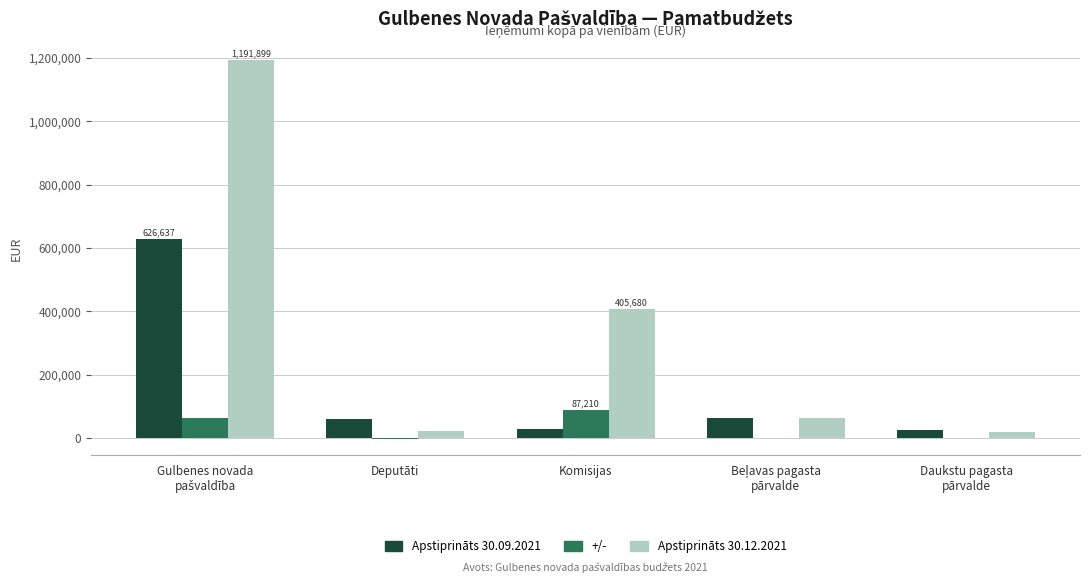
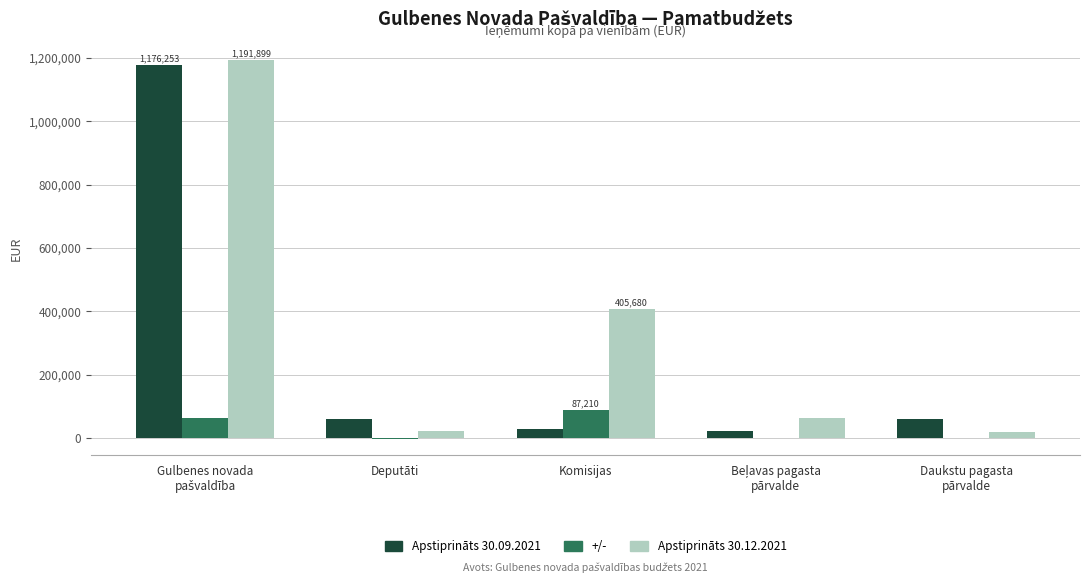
Apstiprināts 30.09.2021, Gulbenes novada pašvaldība: 626,637 -> 1,176,253
Apstiprināts 30.09.2021, Beļavas pagasta pārvalde: 60,000 -> 20,000
Apstiprināts 30.09.2021, Daukstu pagasta pārvalde: 20,000 -> 60,000
